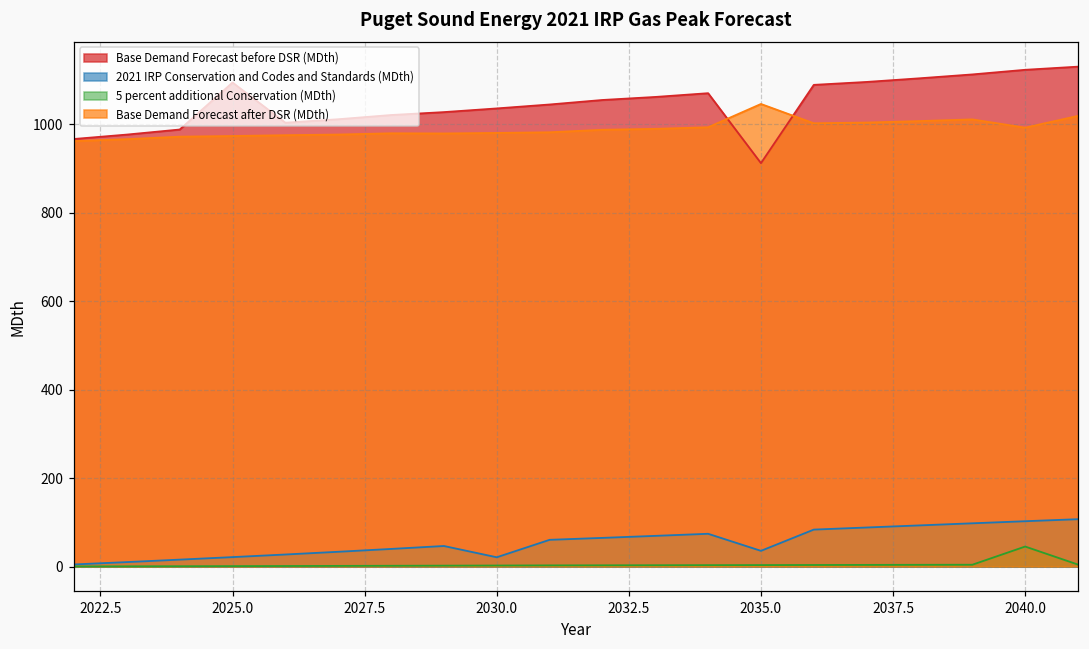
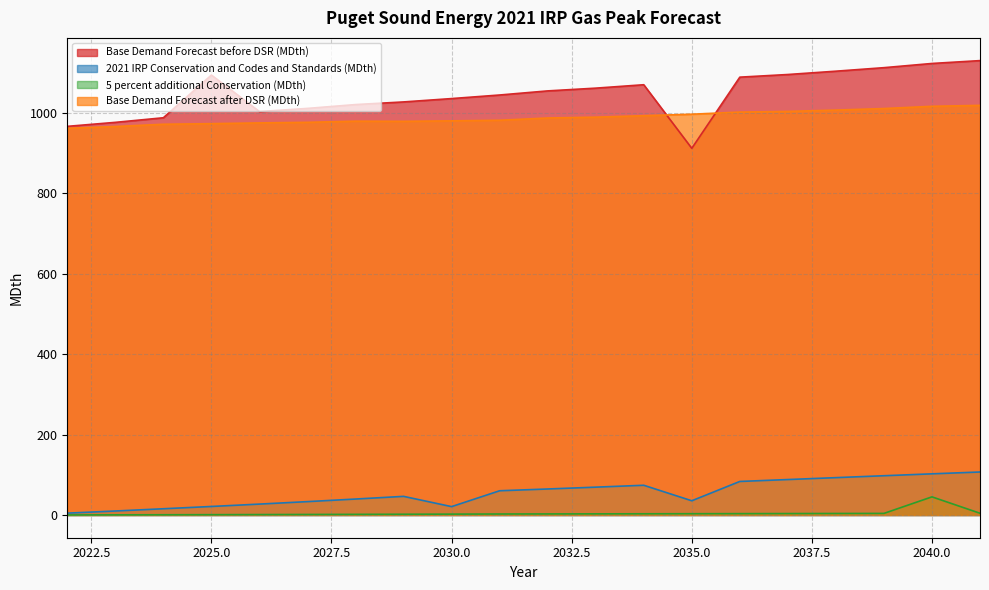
Base Demand Forecast after DSR (MDth), 2035.0: 1050 -> 1000
Base Demand Forecast after DSR (MDth), 2040.0: 990 -> 1020
